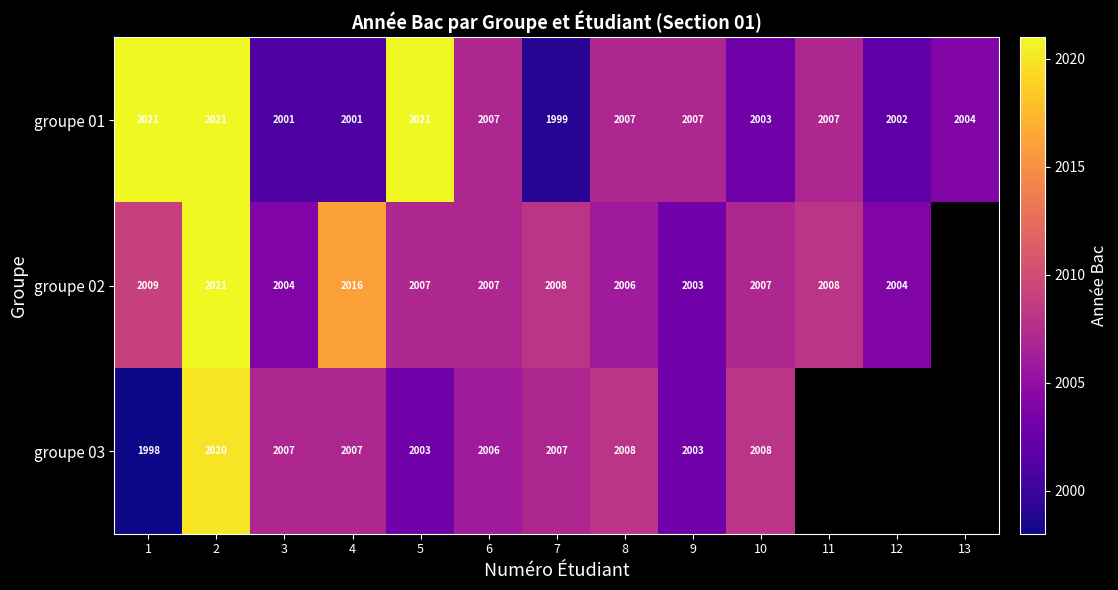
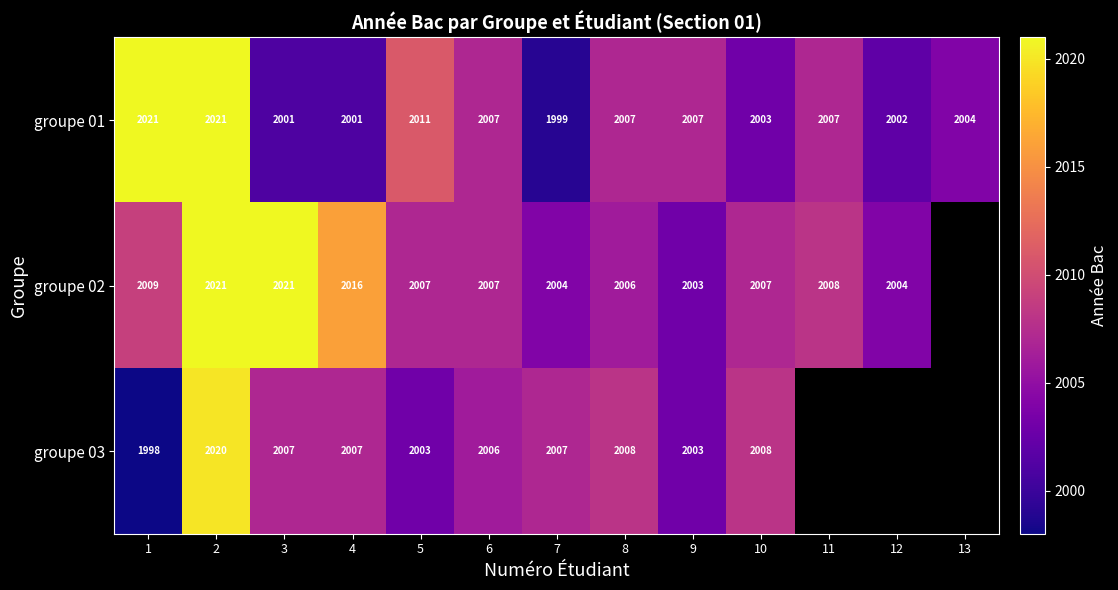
groupe 01, 5: 2021 -> 2011
groupe 02, 3: 2004 -> 2021
groupe 02, 7: 2008 -> 2004
